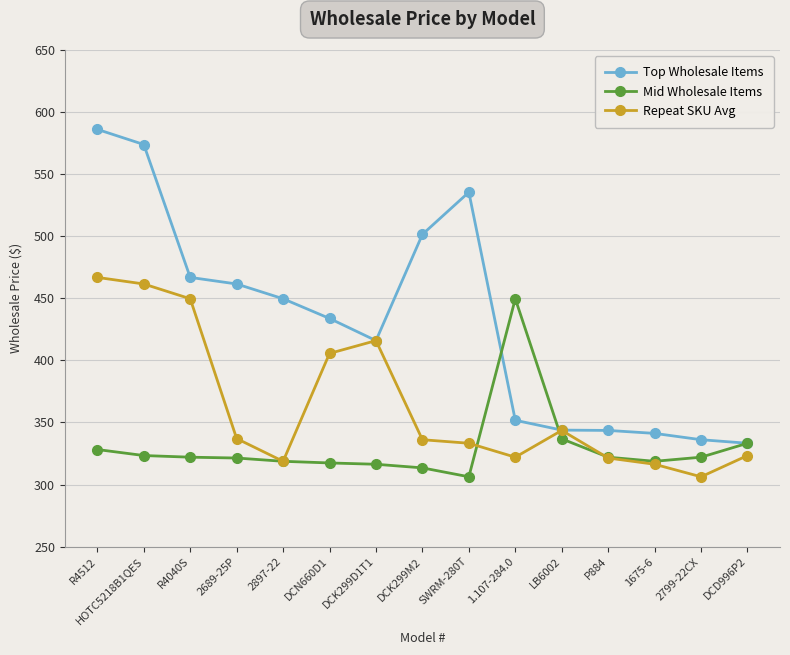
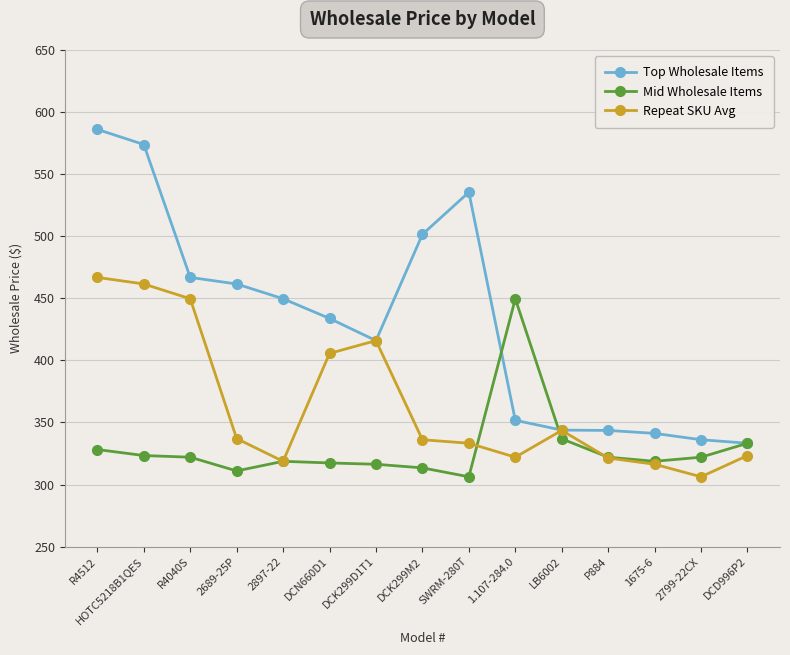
Mid Wholesale Items, 2689-25P: 321 -> 311
